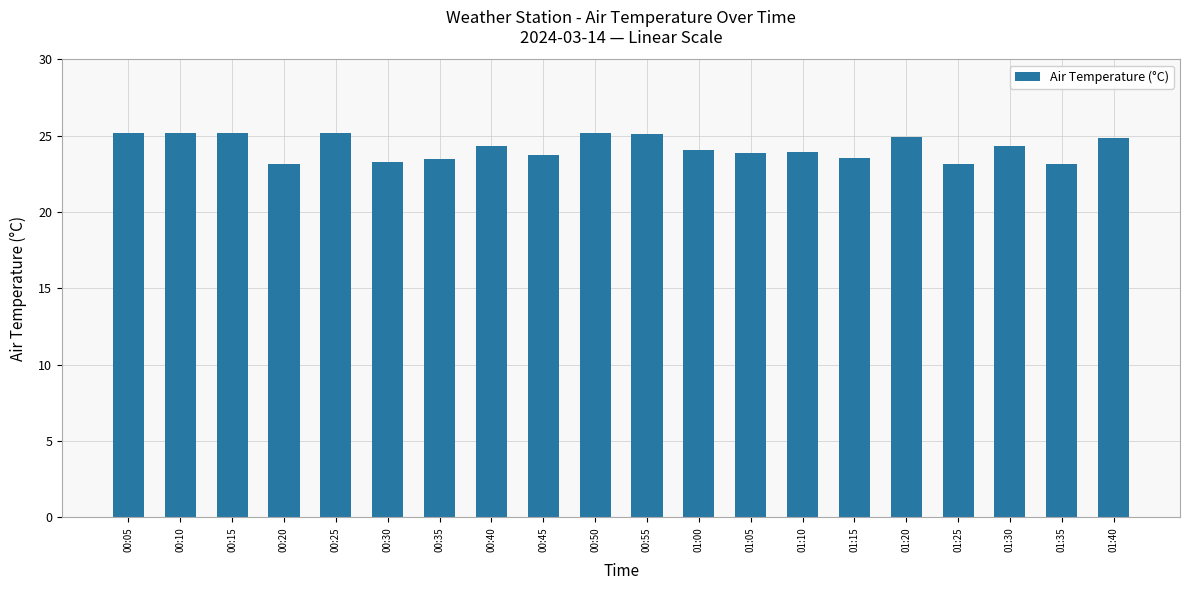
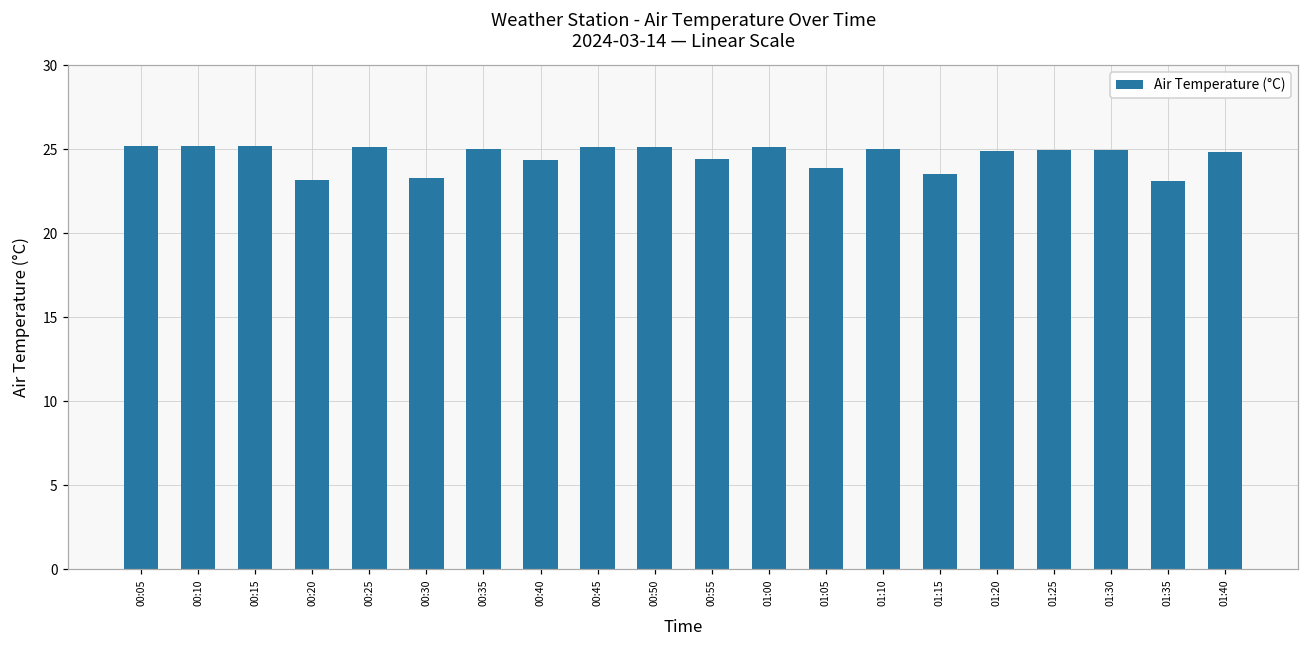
00:35: 23.5 -> 25.0
00:45: 23.7 -> 25.1
00:55: 25.1 -> 24.4
01:00: 24.1 -> 25.1
01:10: 24.0 -> 25.0
01:25: 23.2 -> 25.0
01:30: 24.3 -> 25.0
